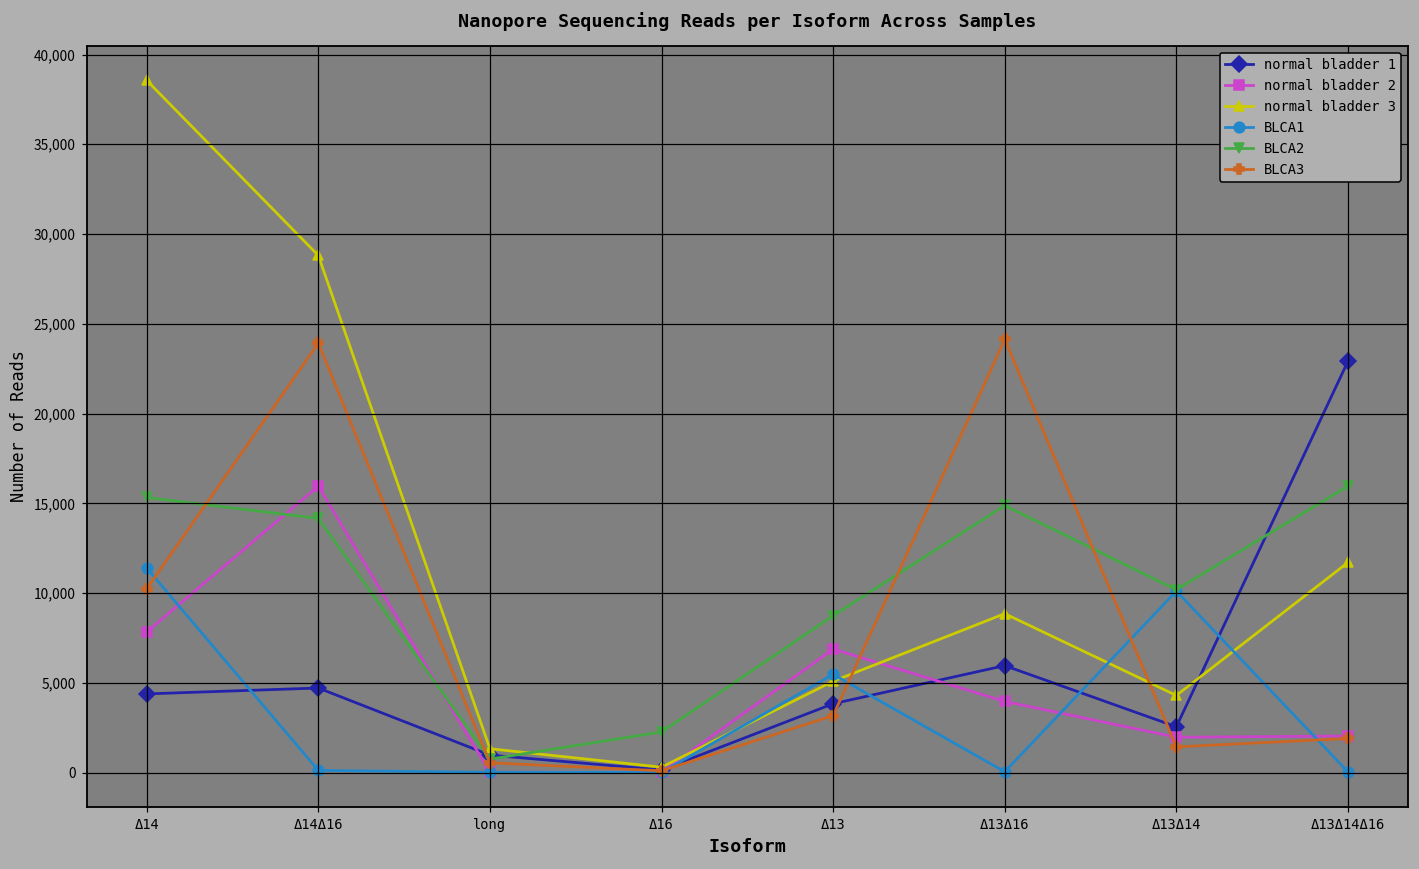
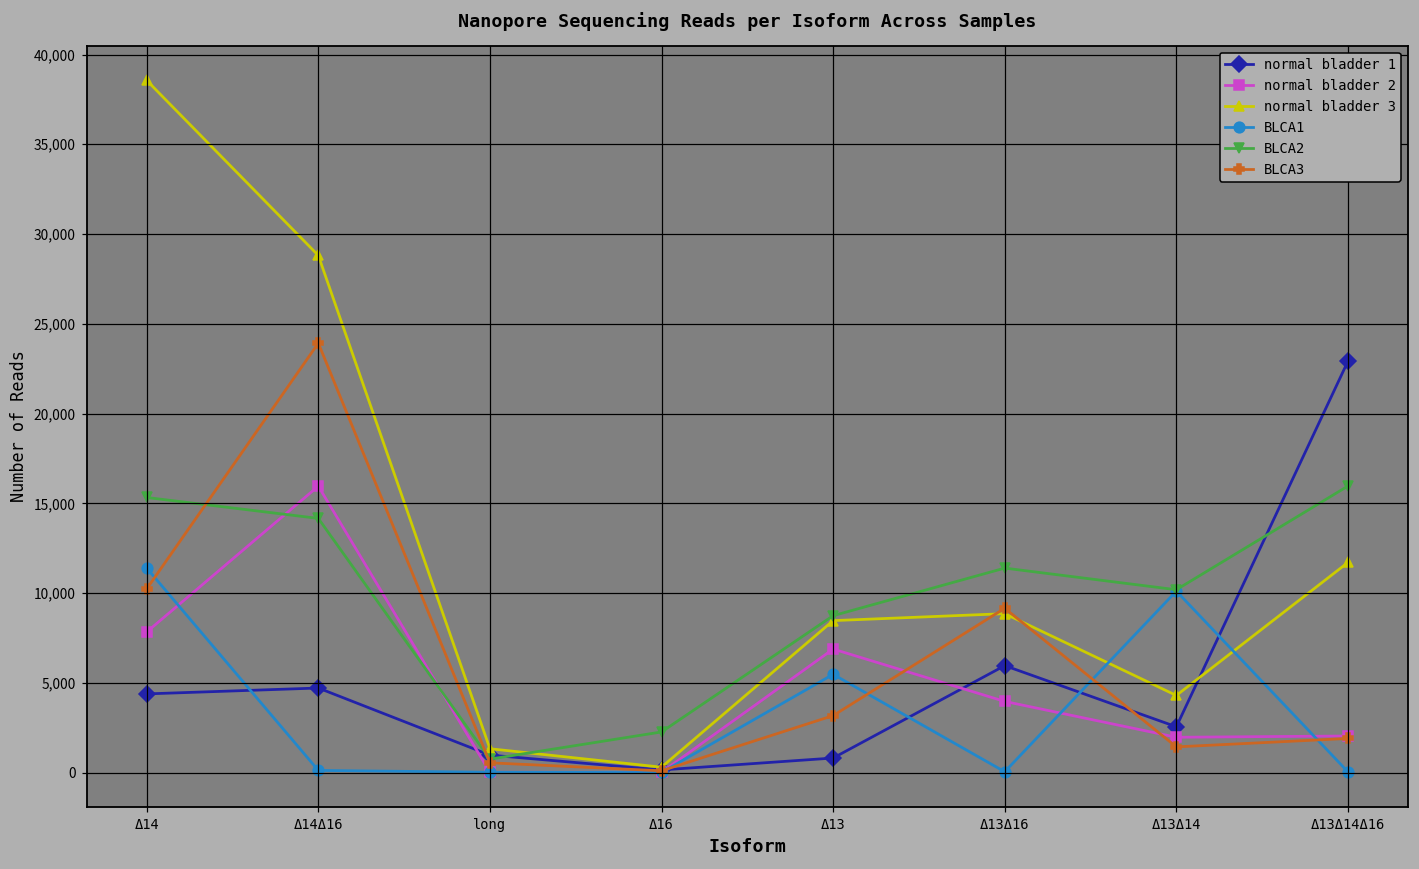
normal bladder 1, Δ13: 3,800 -> 800
normal bladder 3, Δ13: 5,100 -> 8,500
BLCA2, Δ13Δ16: 14,900 -> 11,400
BLCA3, Δ13Δ16: 24,100 -> 9,200
